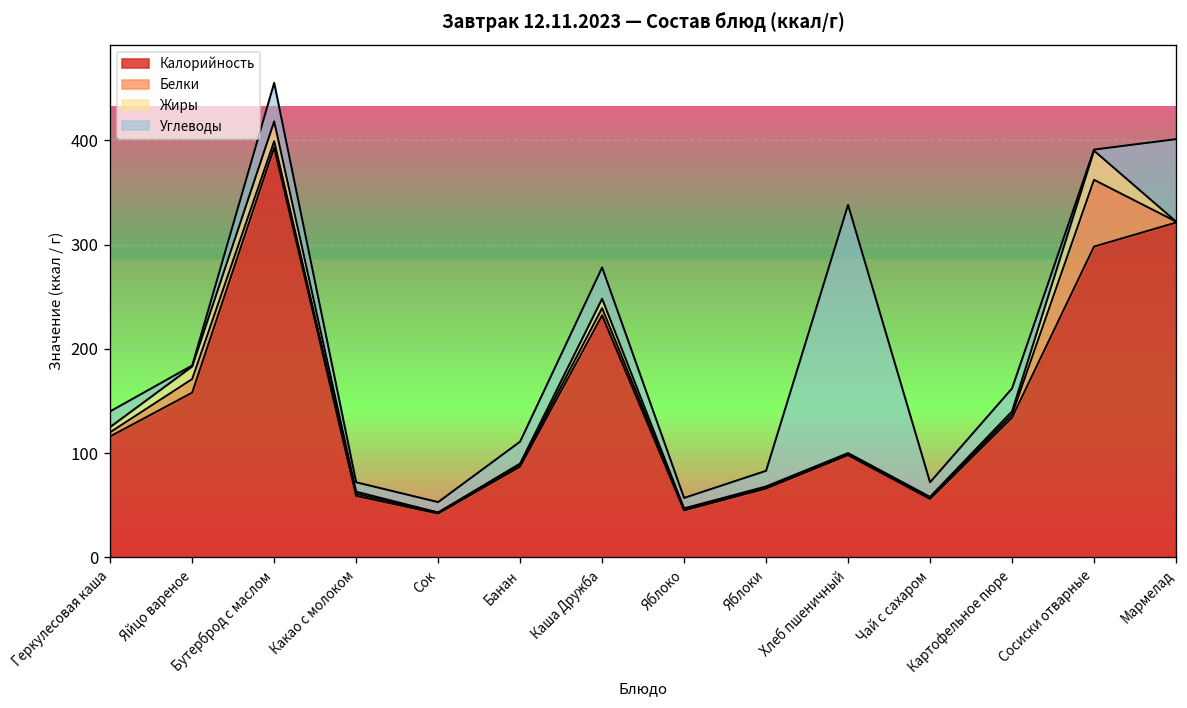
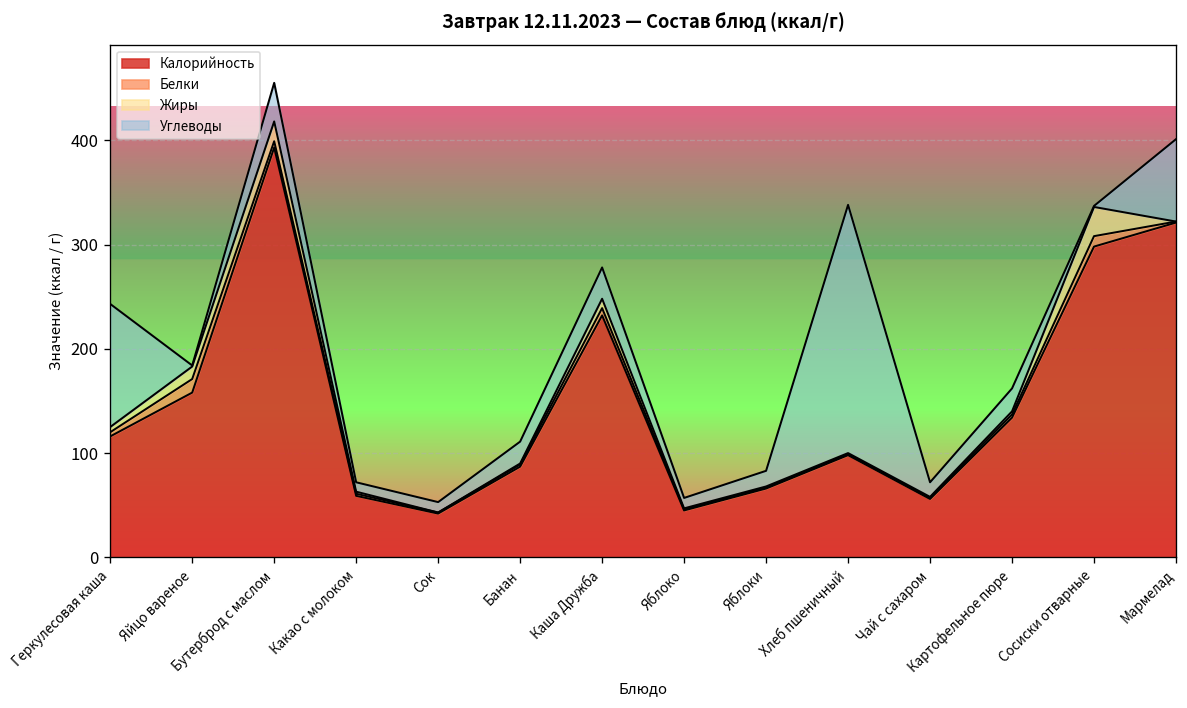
Углеводы, Геркулесовая каша: 20 -> 120
Белки, Сосиски отварные: 60 -> 10
